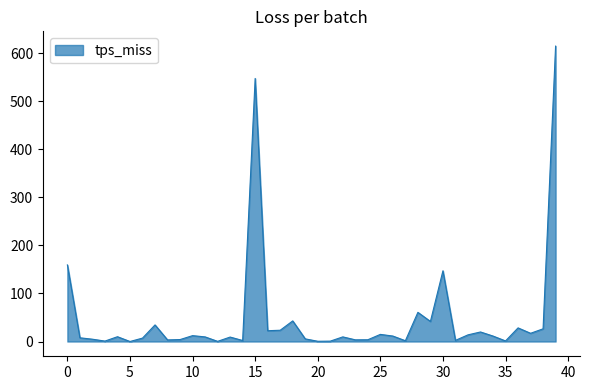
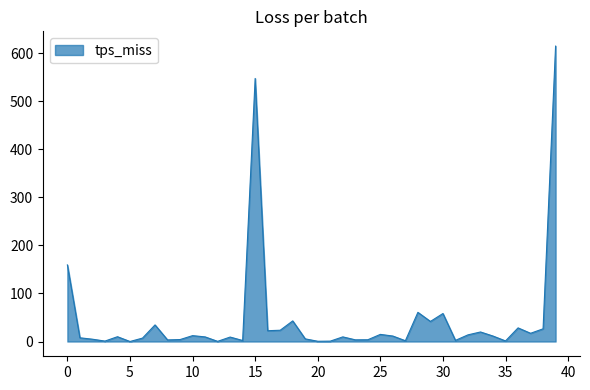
30: 150 -> 60
